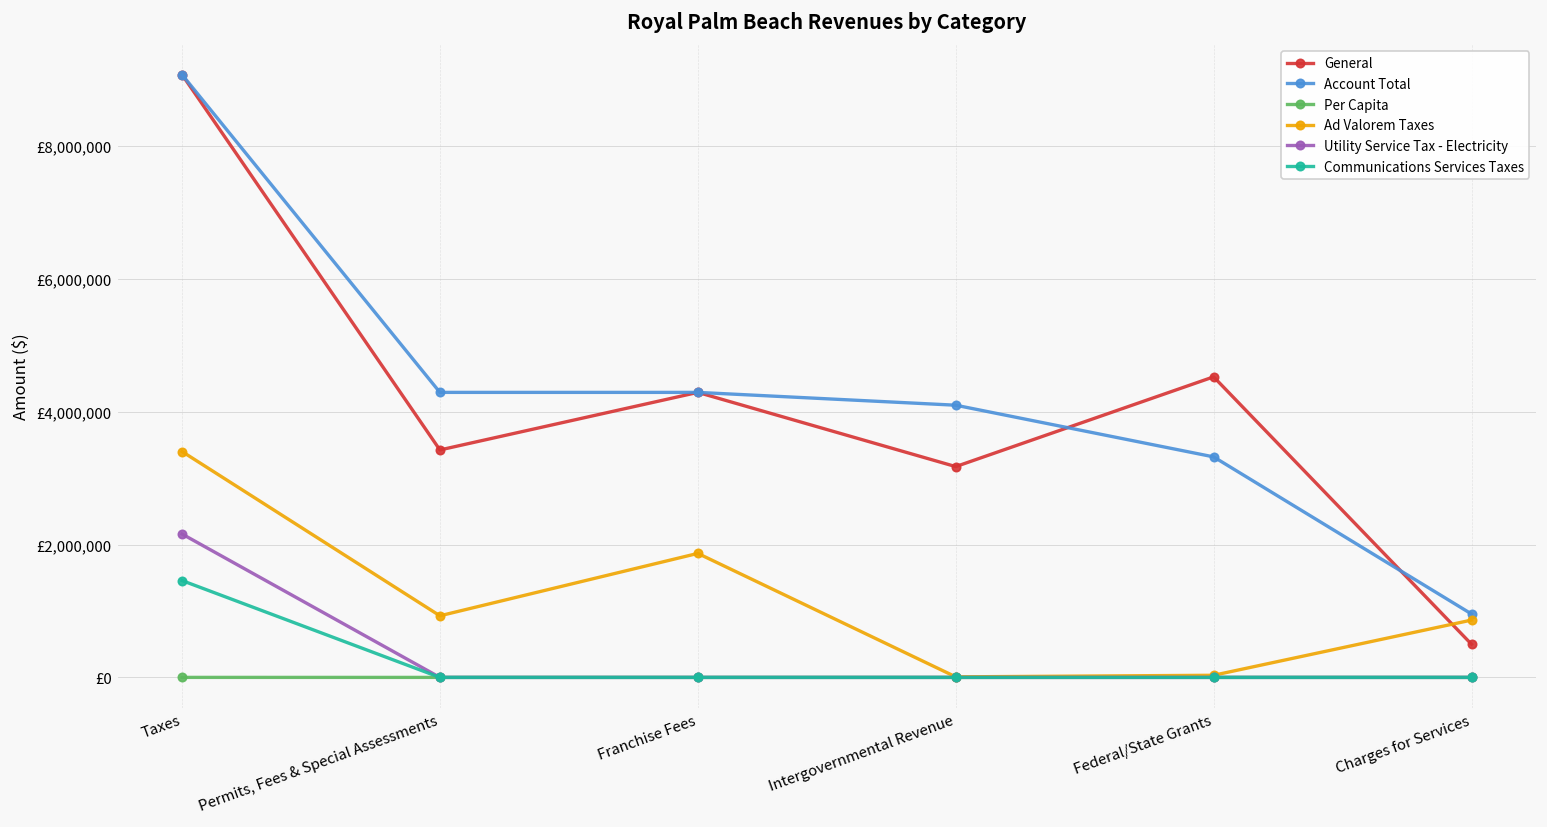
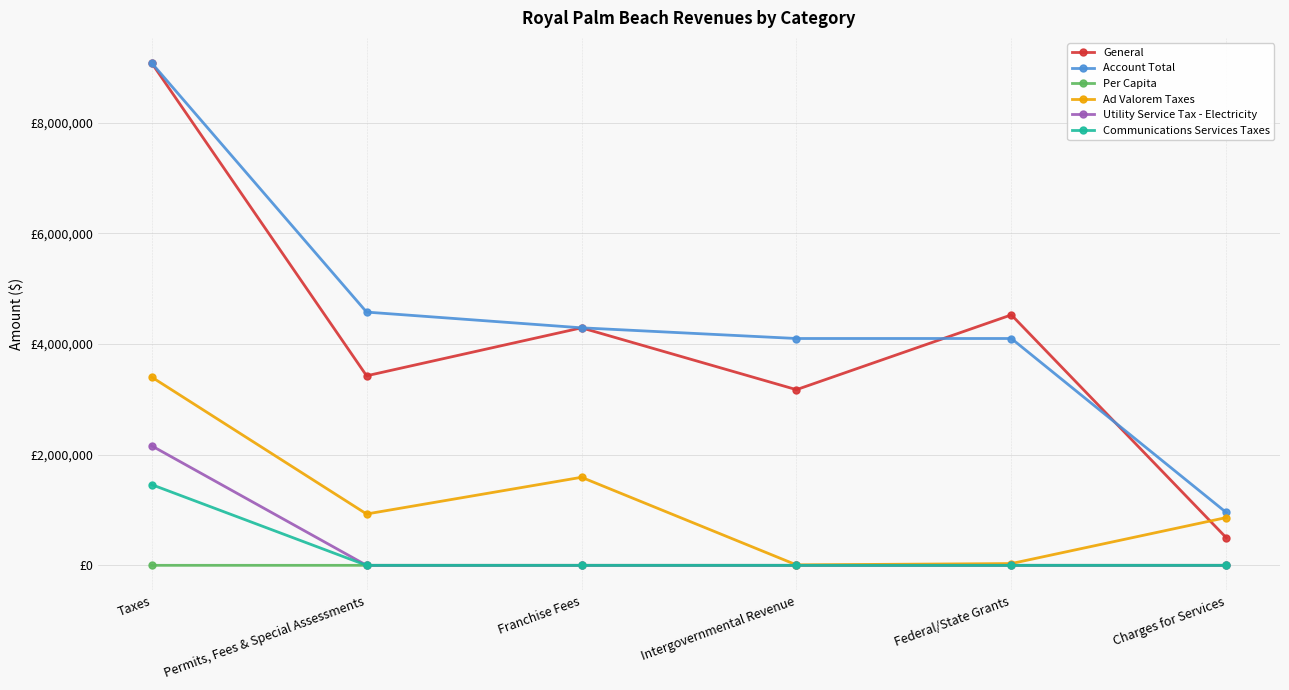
Account Total, Permits, Fees & Special Assessments: £4,300,000 -> £4,600,000
Ad Valorem Taxes, Franchise Fees: £1,900,000 -> £1,600,000
Account Total, Federal/State Grants: £3,300,000 -> £4,100,000
